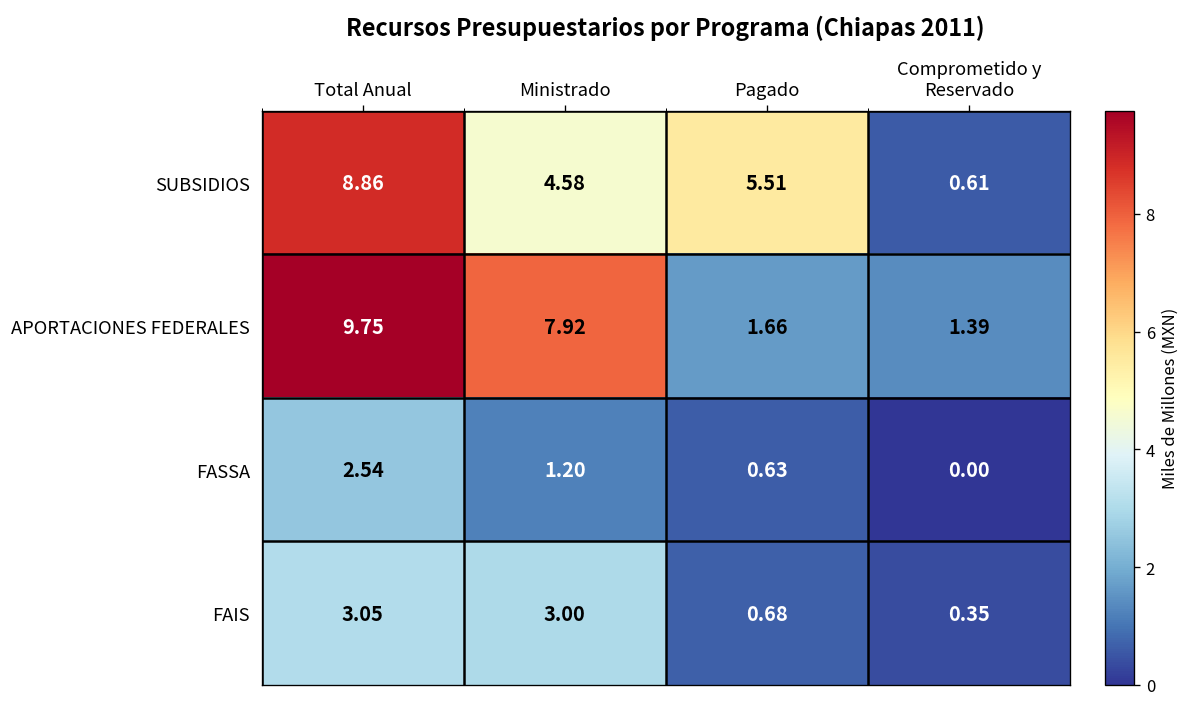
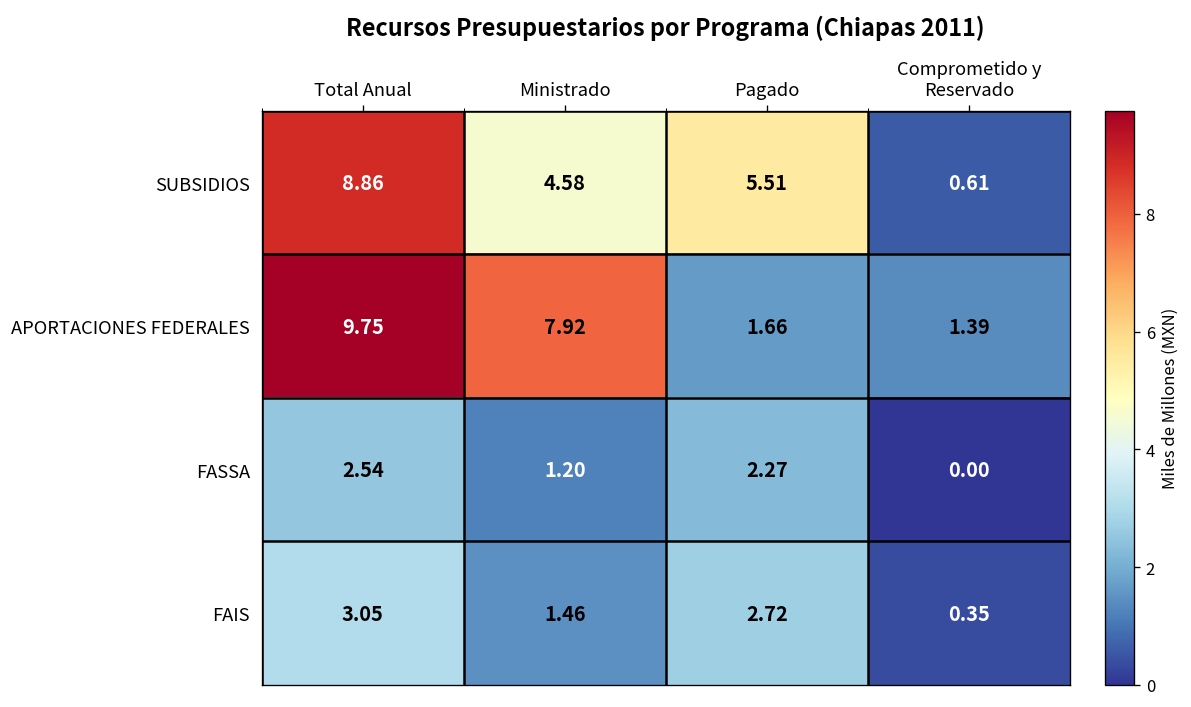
FASSA, Pagado: 0.63 -> 2.27
FAIS, Ministrado: 3.00 -> 1.46
FAIS, Pagado: 0.68 -> 2.72
